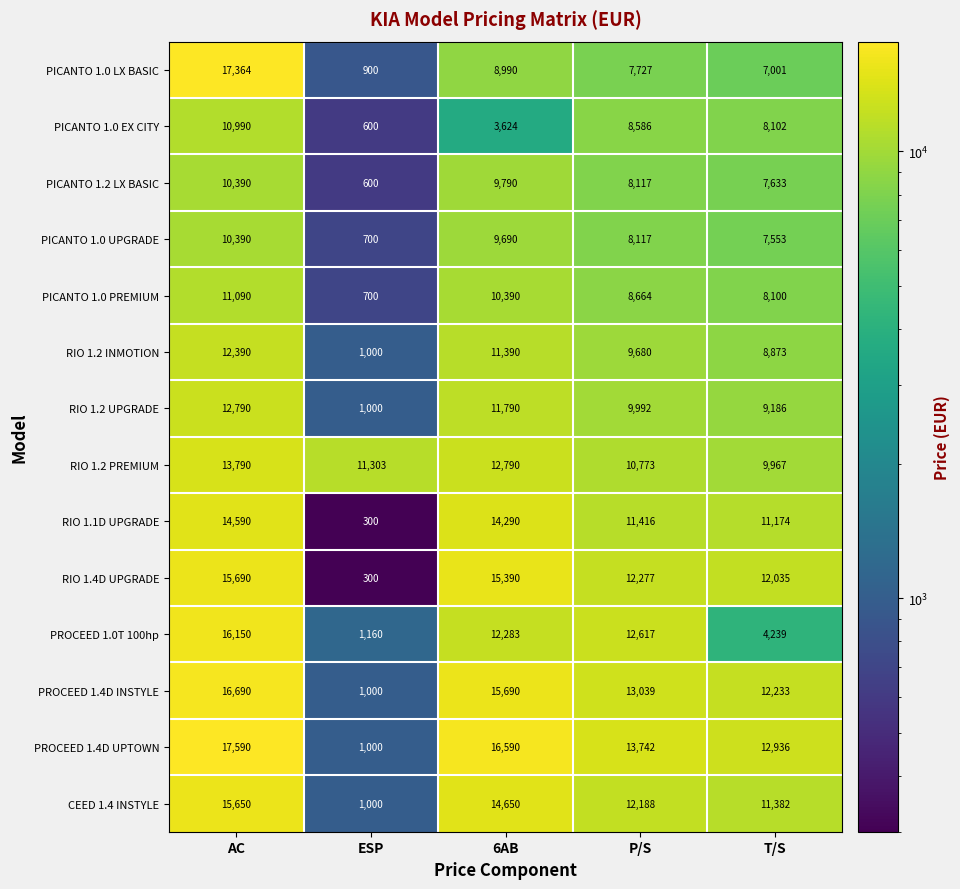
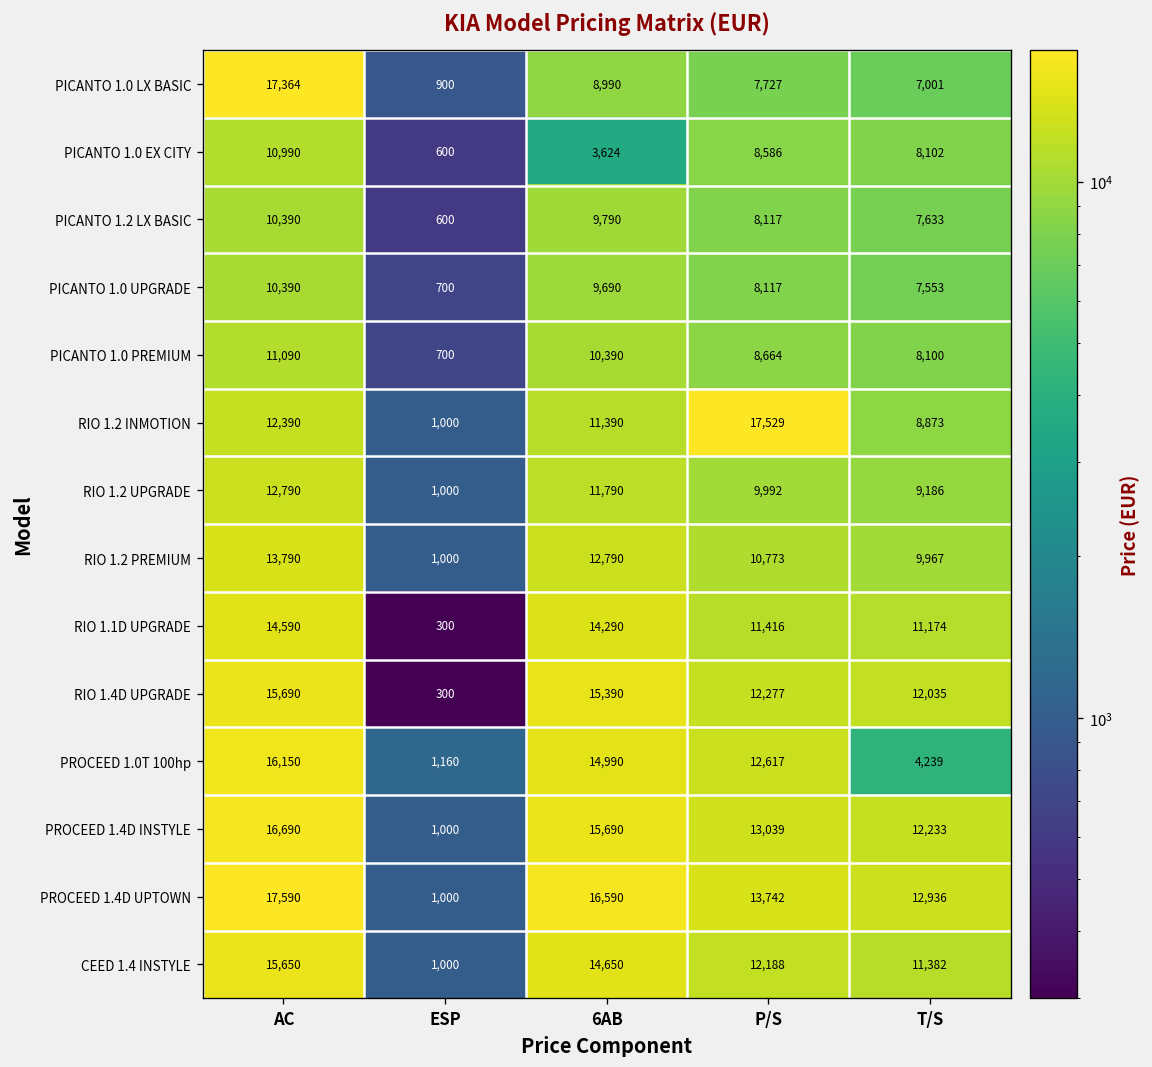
RIO 1.2 INMOTION, P/S: 9,680 -> 17,529
RIO 1.2 PREMIUM, ESP: 11,303 -> 1,000
PROCEED 1.0T 100hp, 6AB: 12,283 -> 14,990
